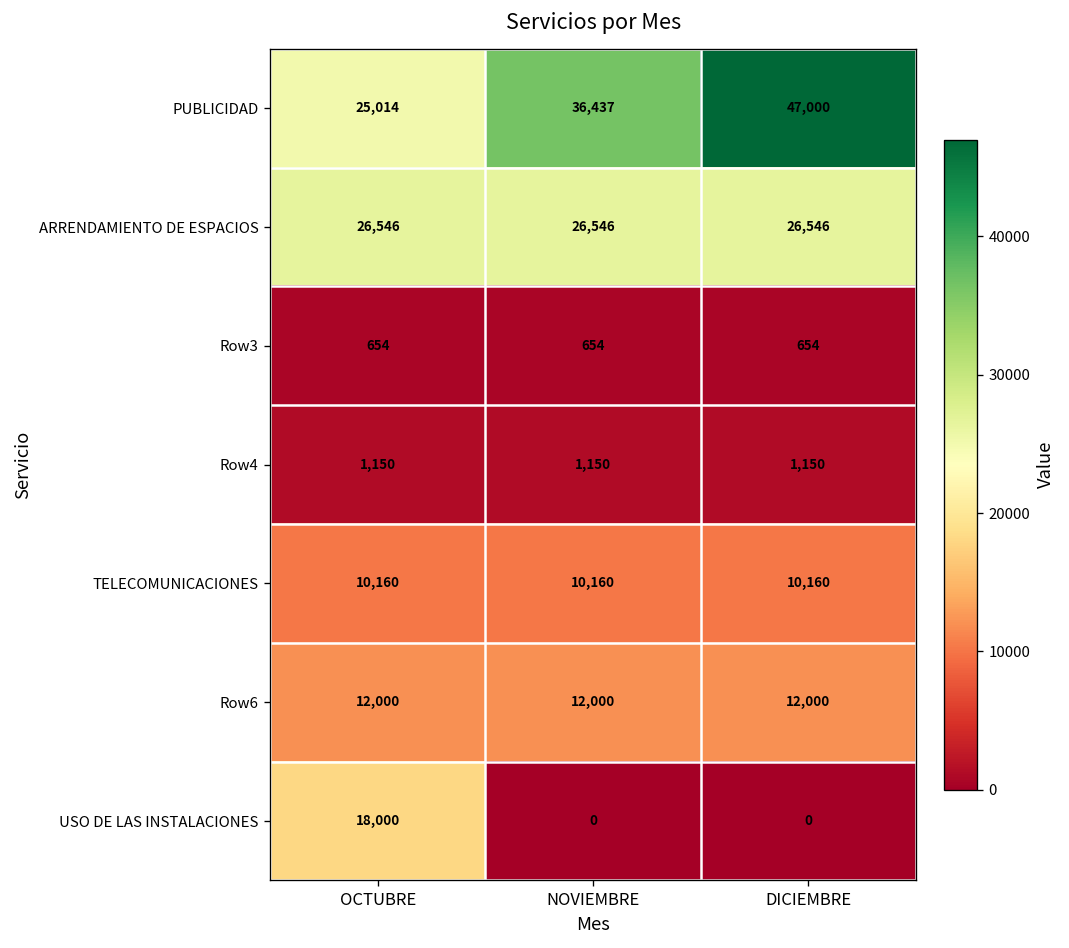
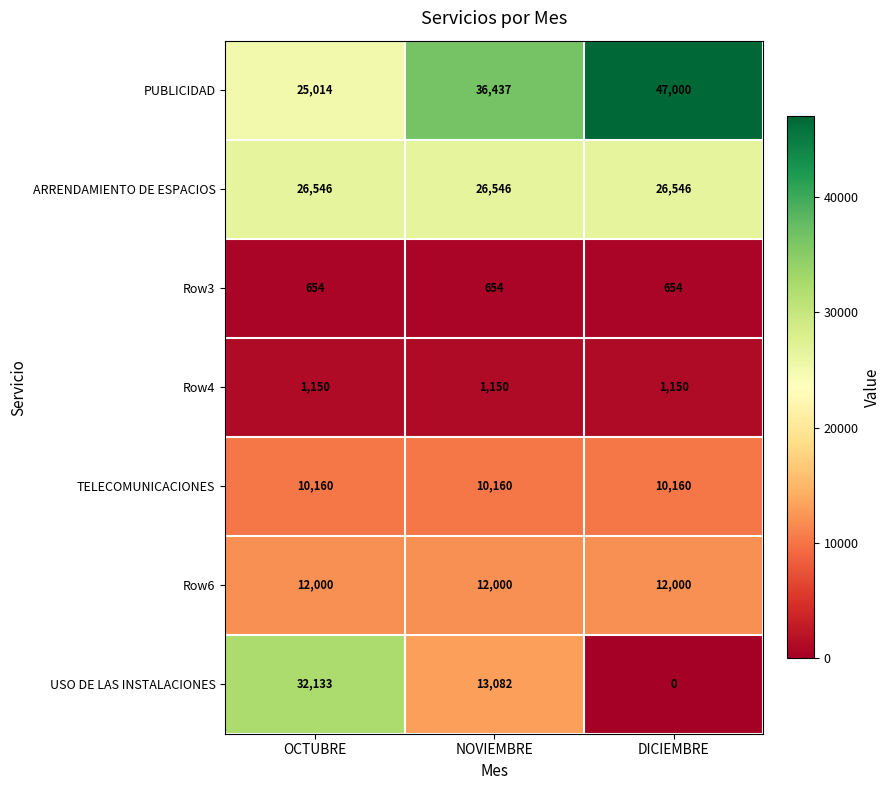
USO DE LAS INSTALACIONES, OCTUBRE: 18,000 -> 32,133
USO DE LAS INSTALACIONES, NOVIEMBRE: 0 -> 13,082
